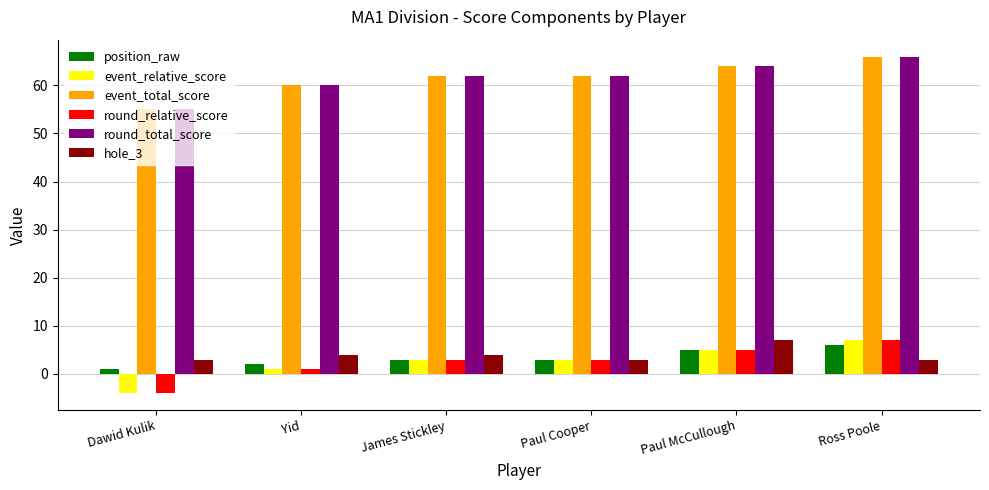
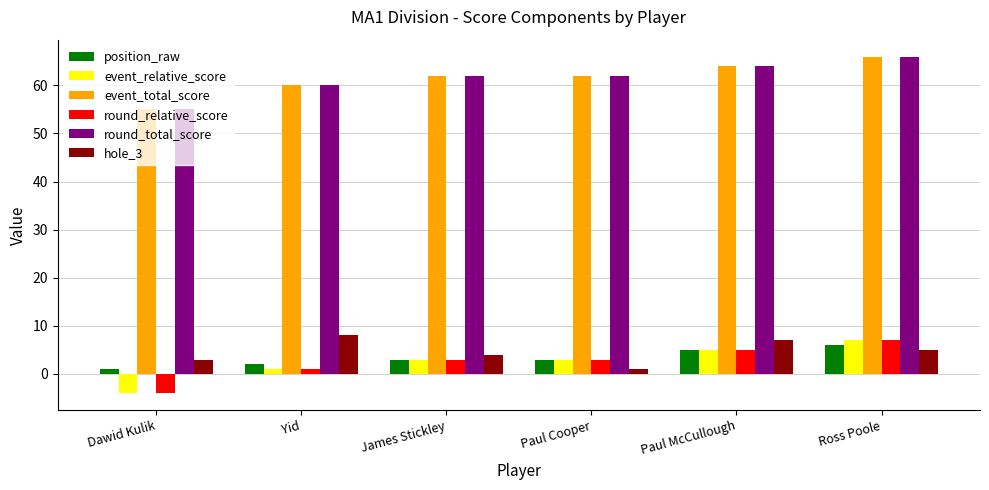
hole_3, Yid: 4 -> 8
hole_3, Paul Cooper: 3 -> 1
hole_3, Ross Poole: 3 -> 5
